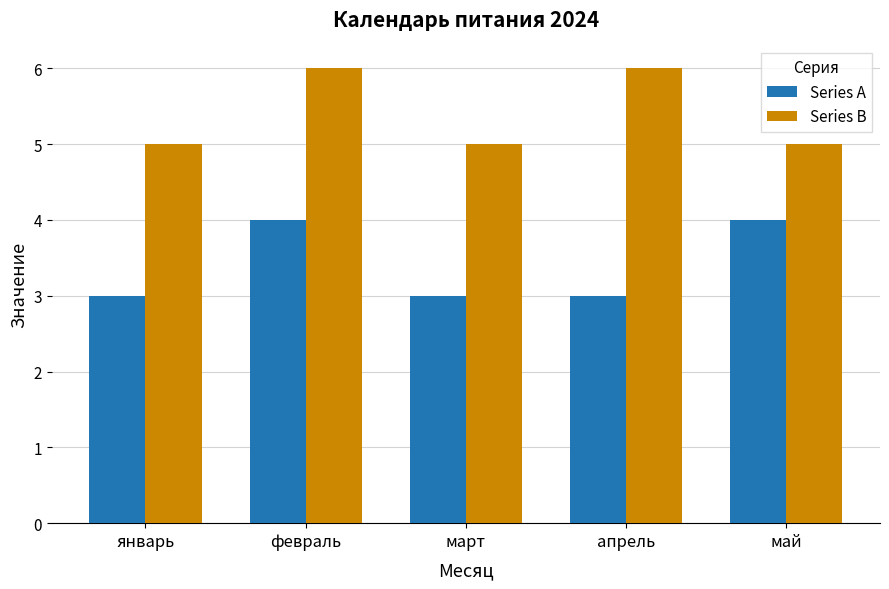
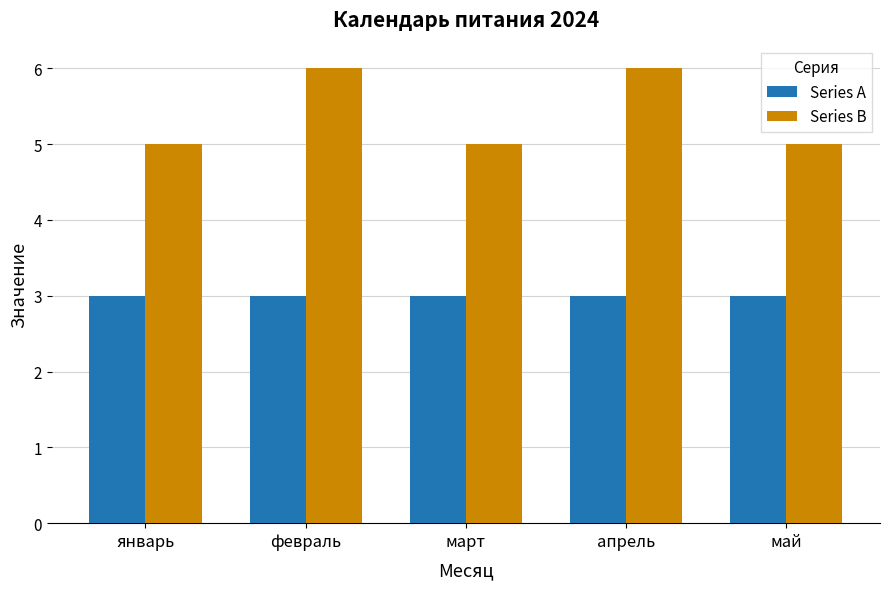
Series A, февраль: 4 -> 3
Series A, май: 4 -> 3
